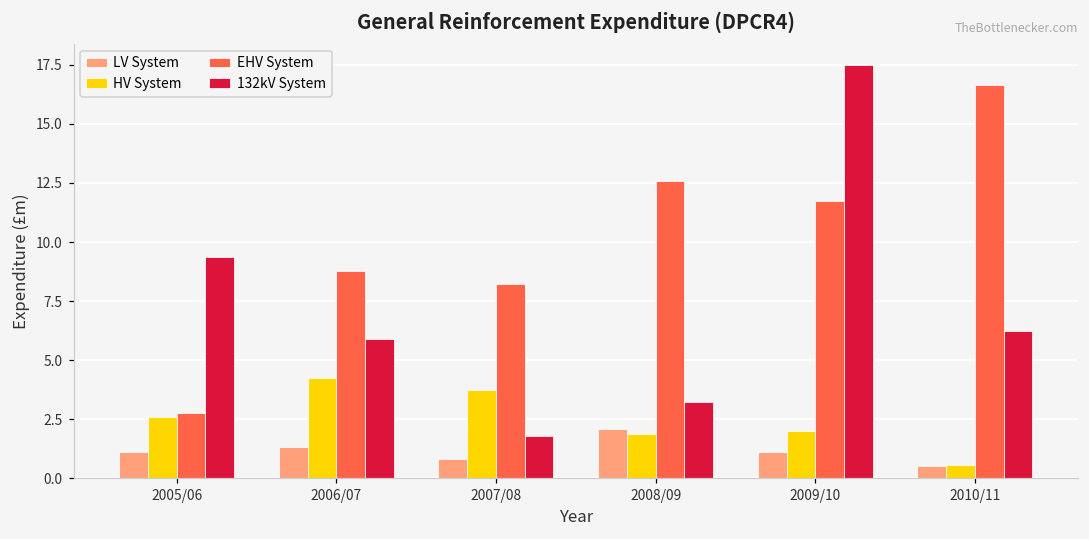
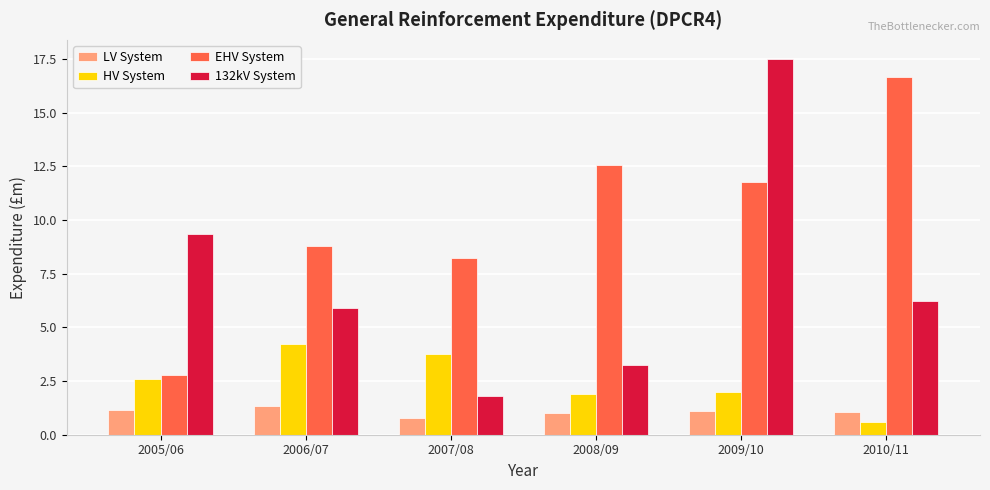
LV System, 2008/09: 2.1 -> 1.0
LV System, 2010/11: 0.5 -> 1.1
